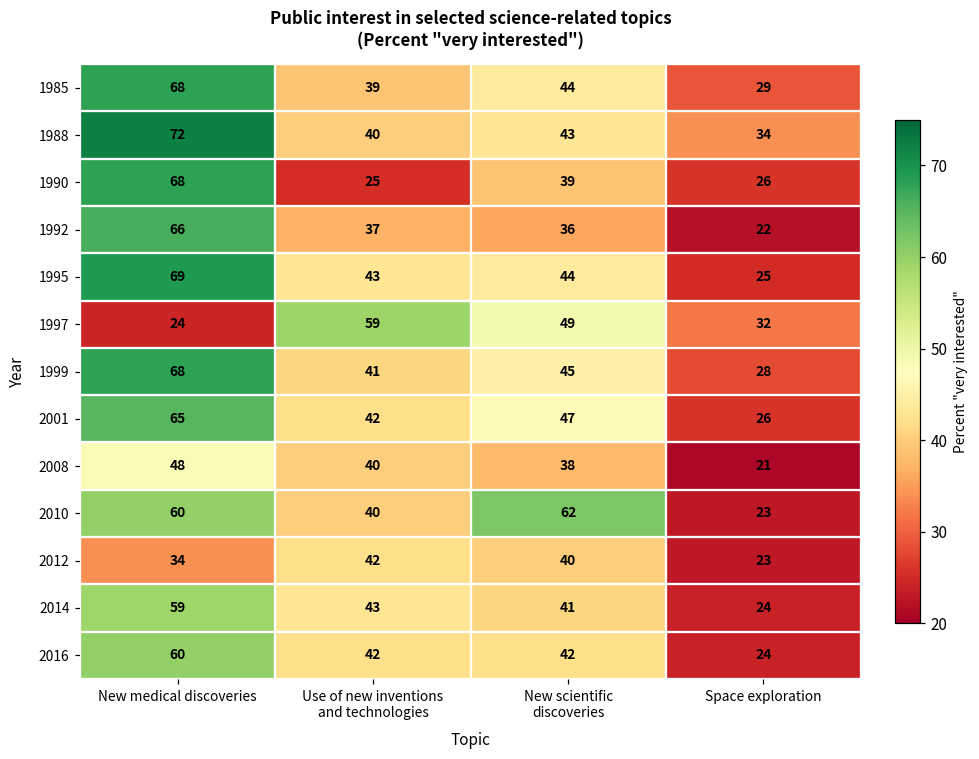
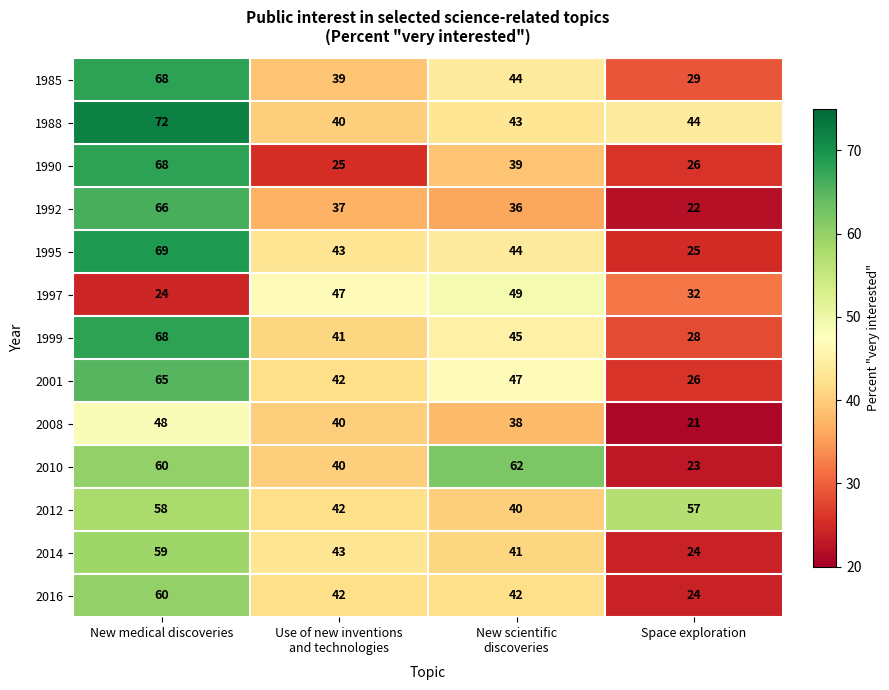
1988, Space exploration: 34 -> 44
1997, Use of new inventions and technologies: 59 -> 47
2012, New medical discoveries: 34 -> 58
2012, Space exploration: 23 -> 57
